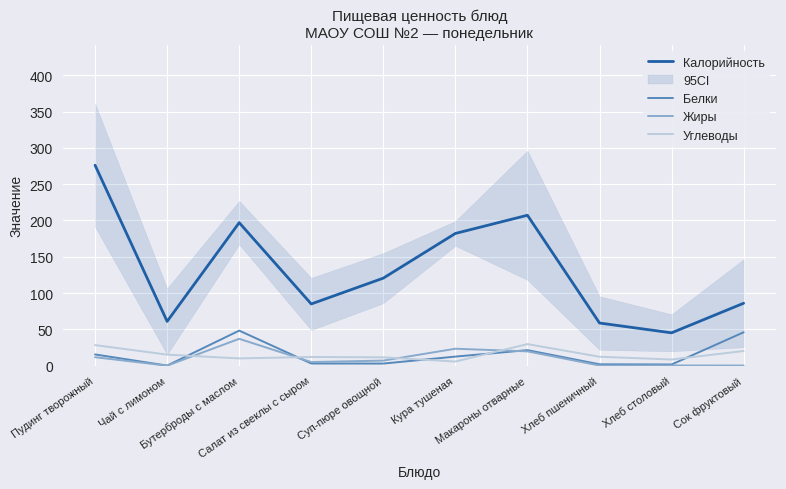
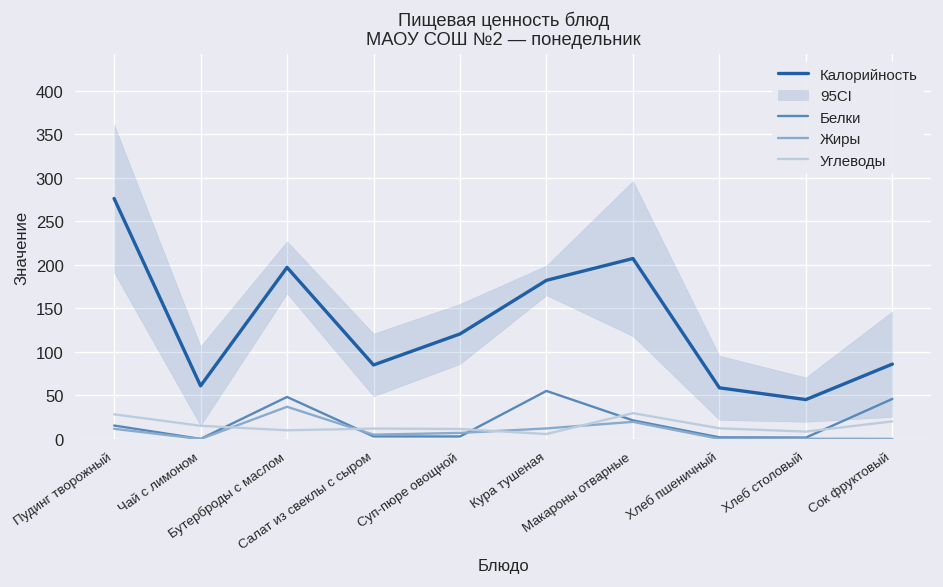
Белки, Кура тушеная: 10 -> 60
Жиры, Кура тушеная: 20 -> 10
